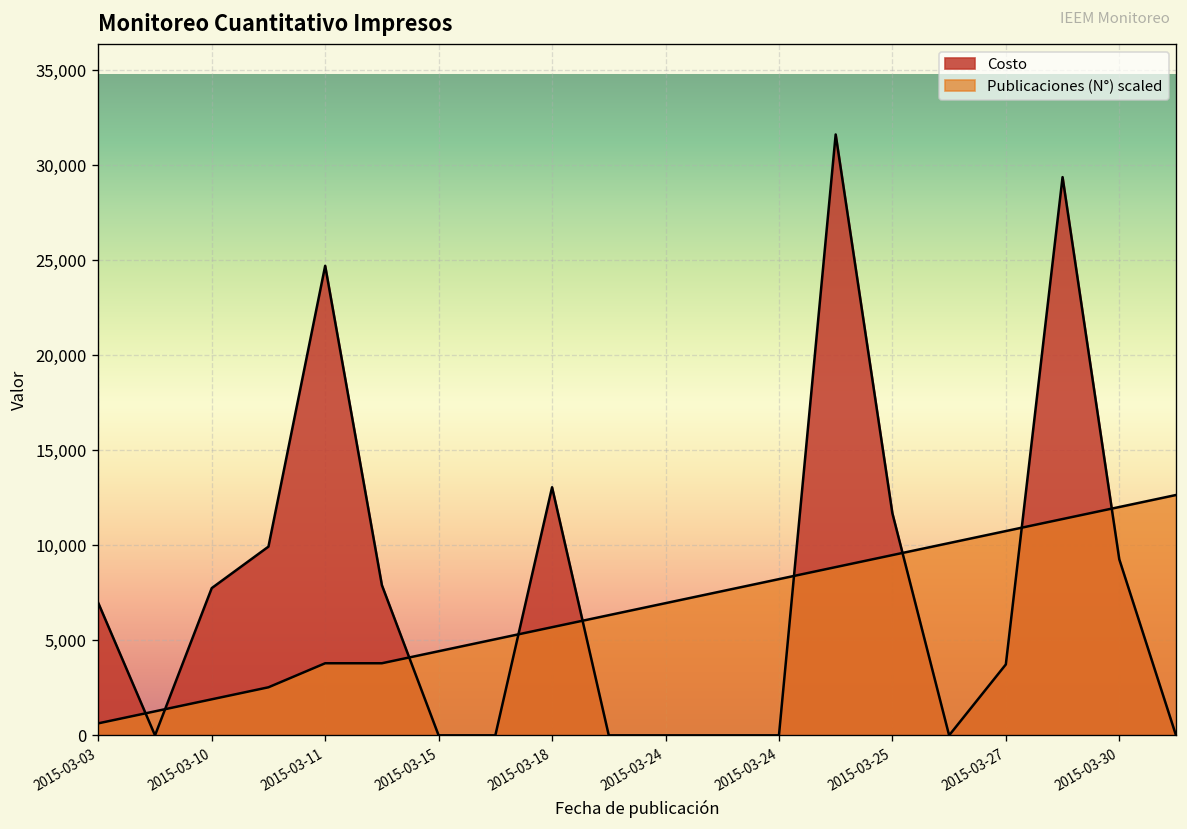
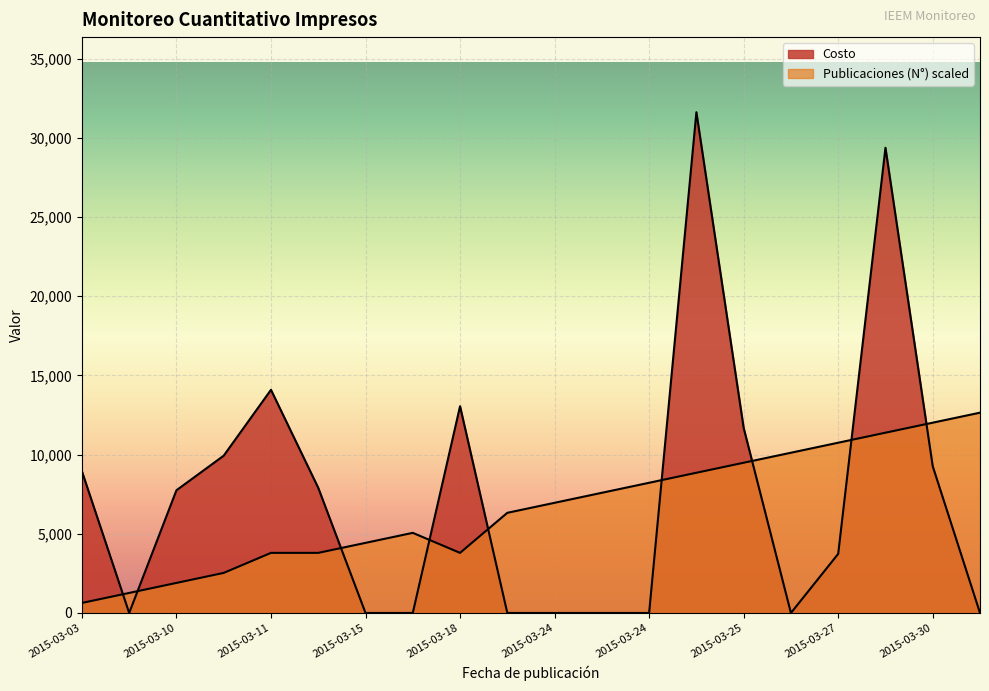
Costo, 2015-03-03: 7,000 -> 9,000
Costo, 2015-03-11: 24,700 -> 14,100
Publicaciones (N°) scaled, 2015-03-18: 5,700 -> 3,800
